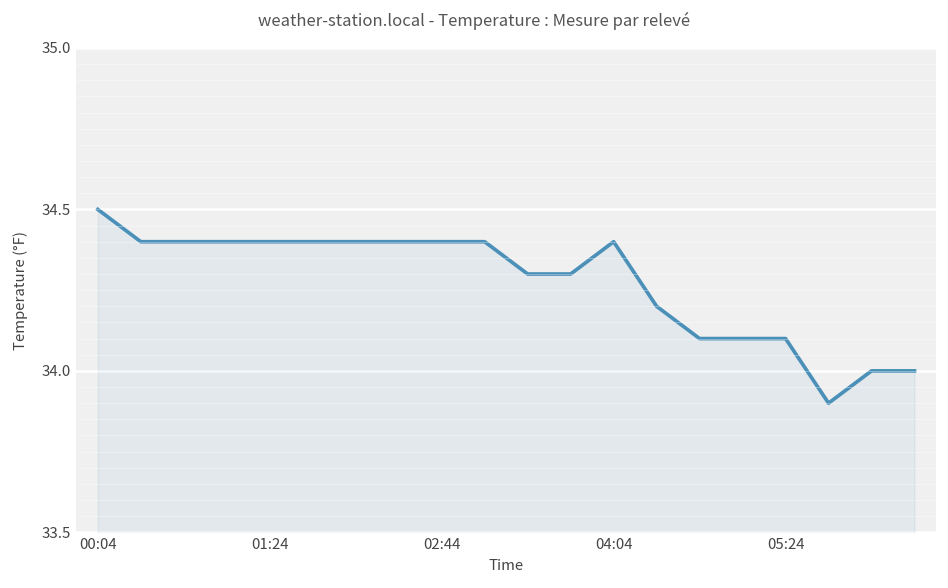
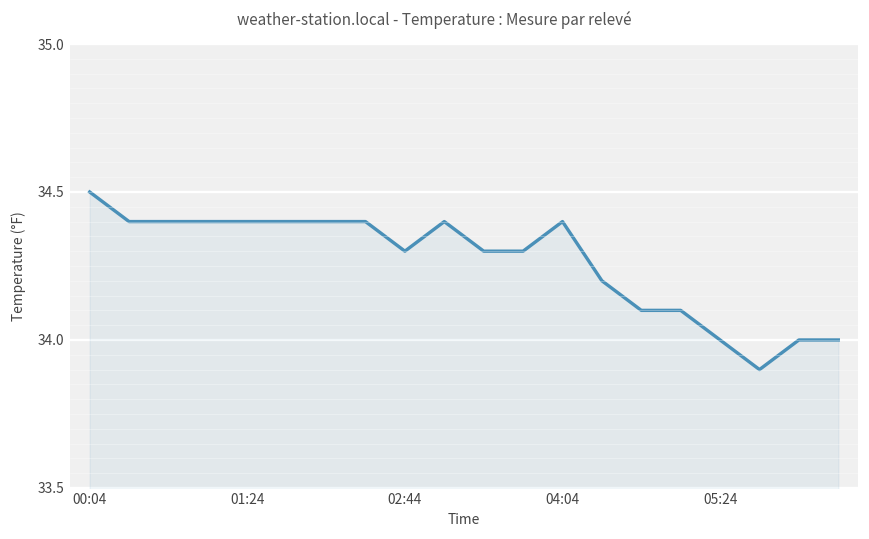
02:44: 34.4 -> 34.3
05:24: 34.1 -> 34.0
